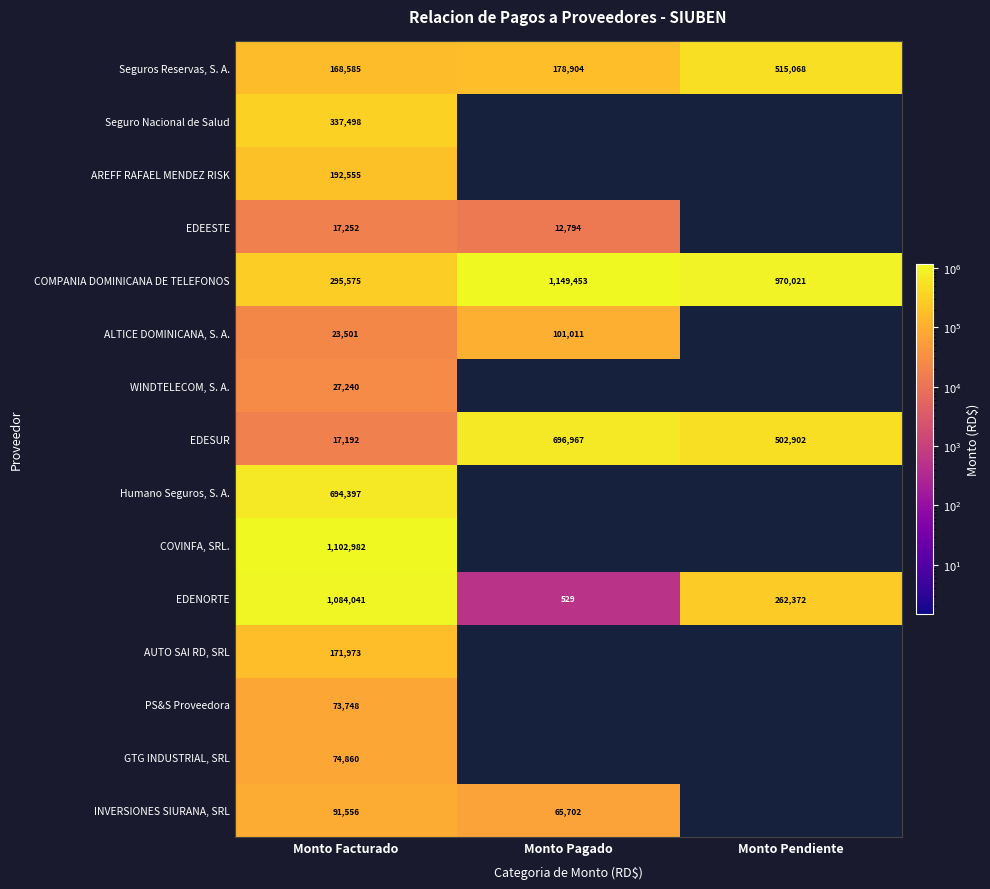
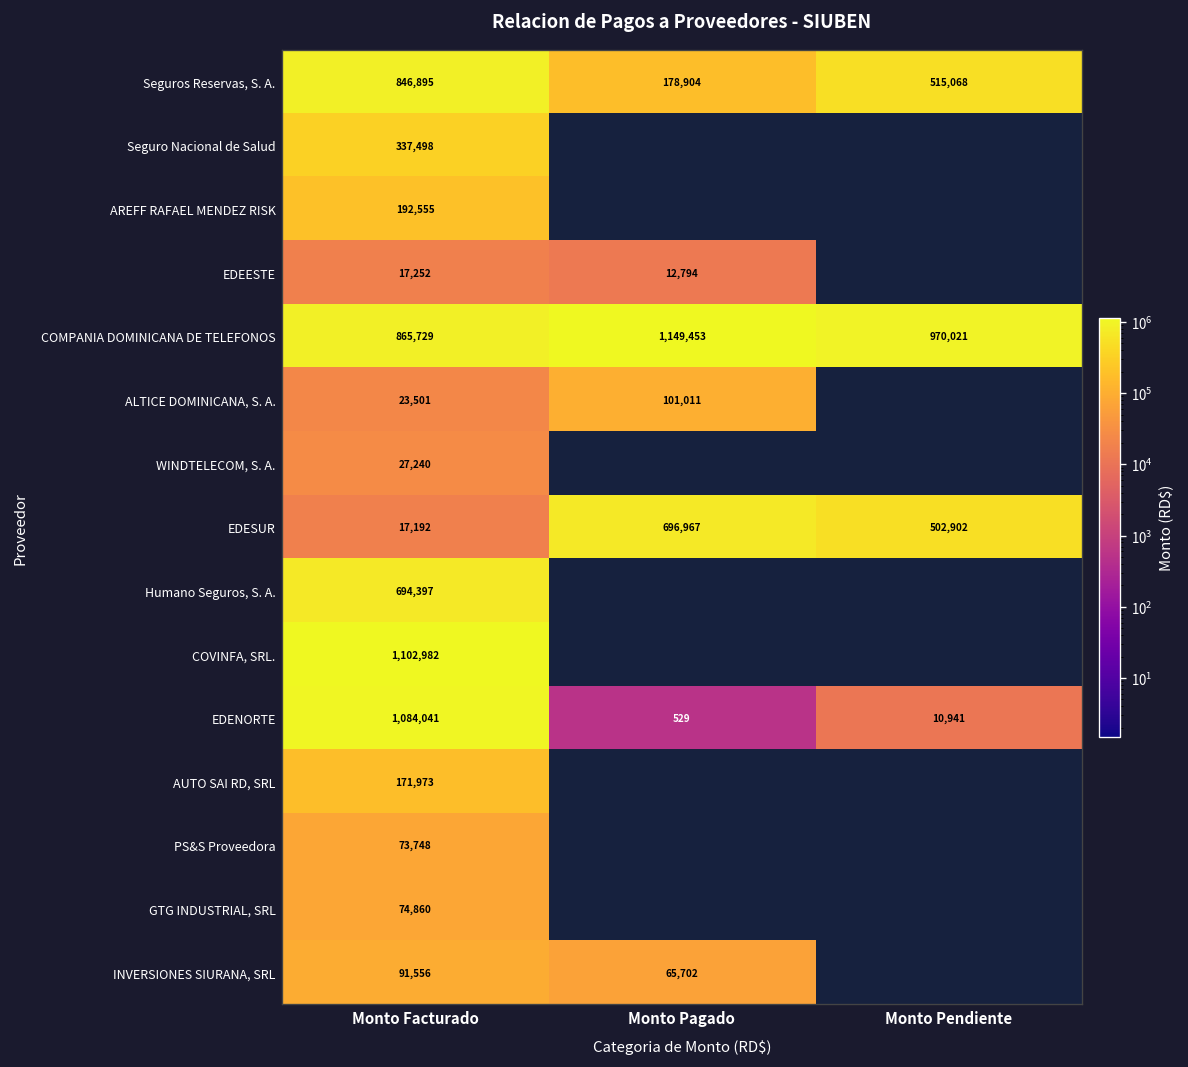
Seguros Reservas, S. A., Monto Facturado: 168,585 -> 846,895
COMPANIA DOMINICANA DE TELEFONOS, Monto Facturado: 295,575 -> 865,729
EDENORTE, Monto Pendiente: 262,372 -> 10,941
